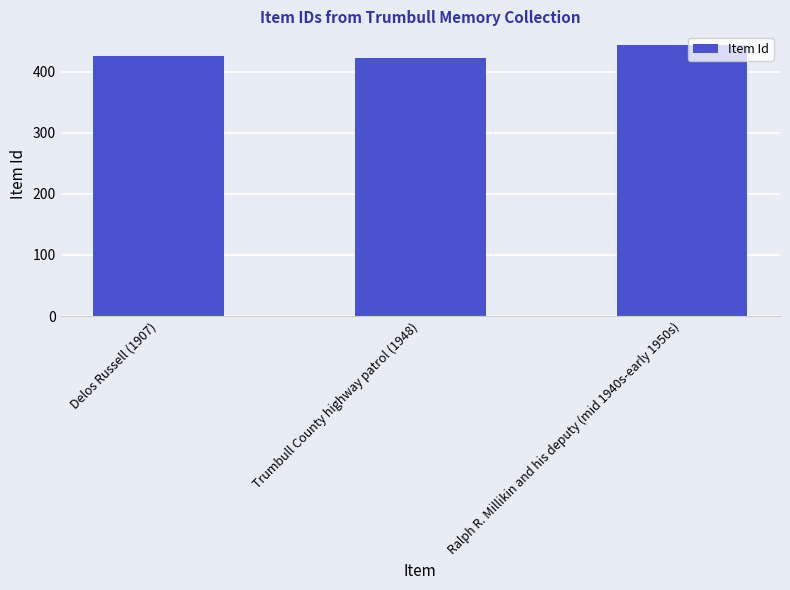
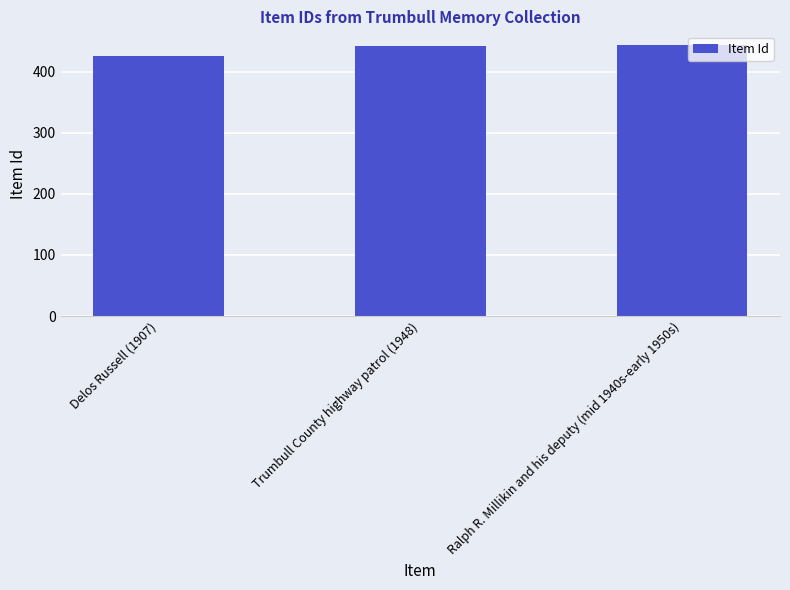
Trumbull County highway patrol (1948): 420 -> 440
